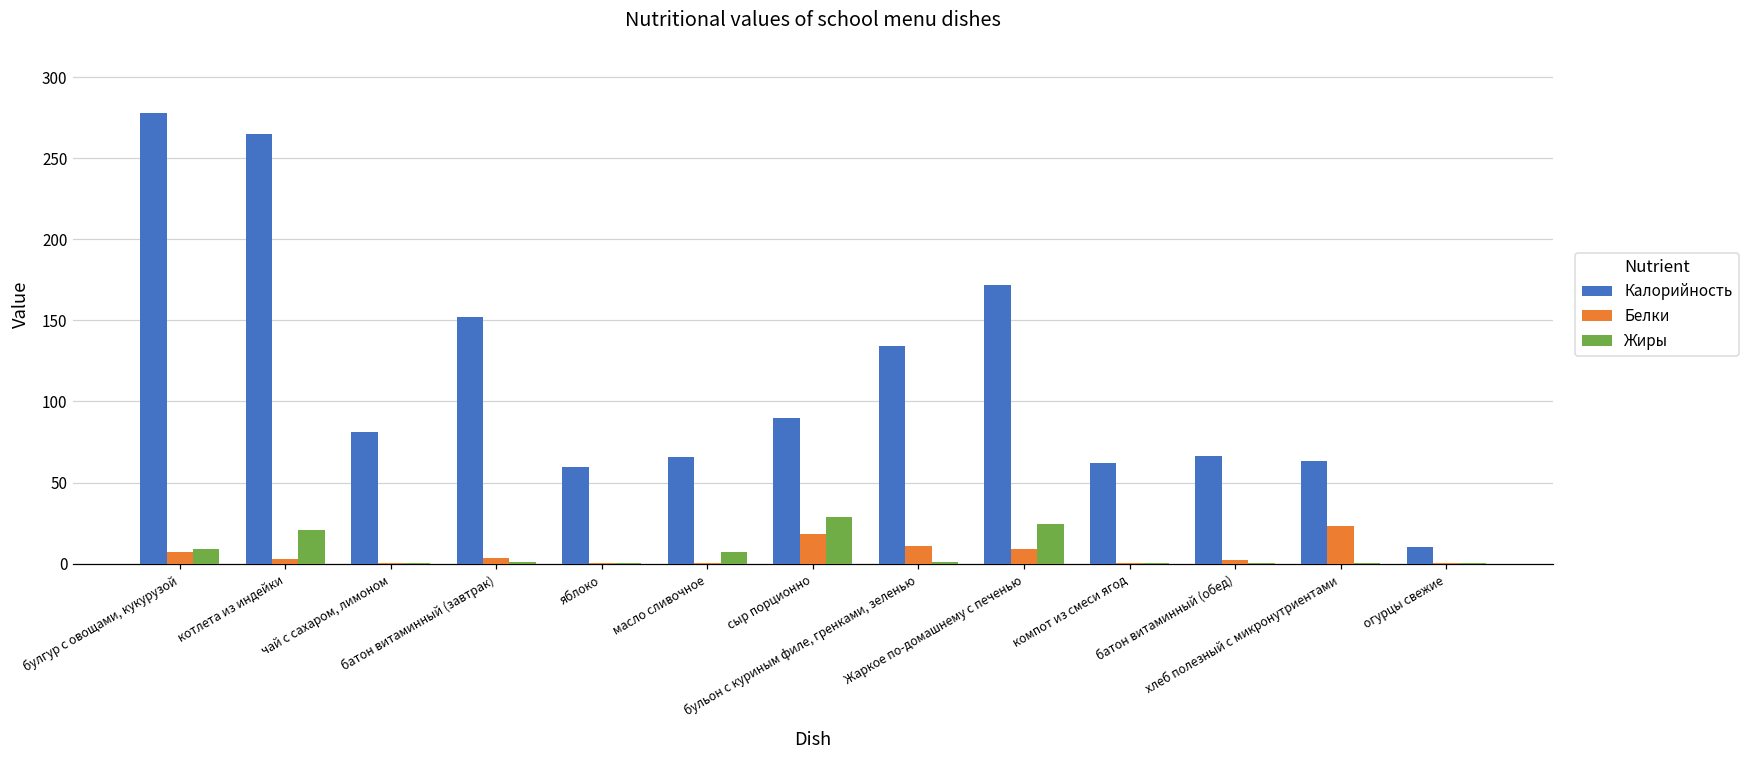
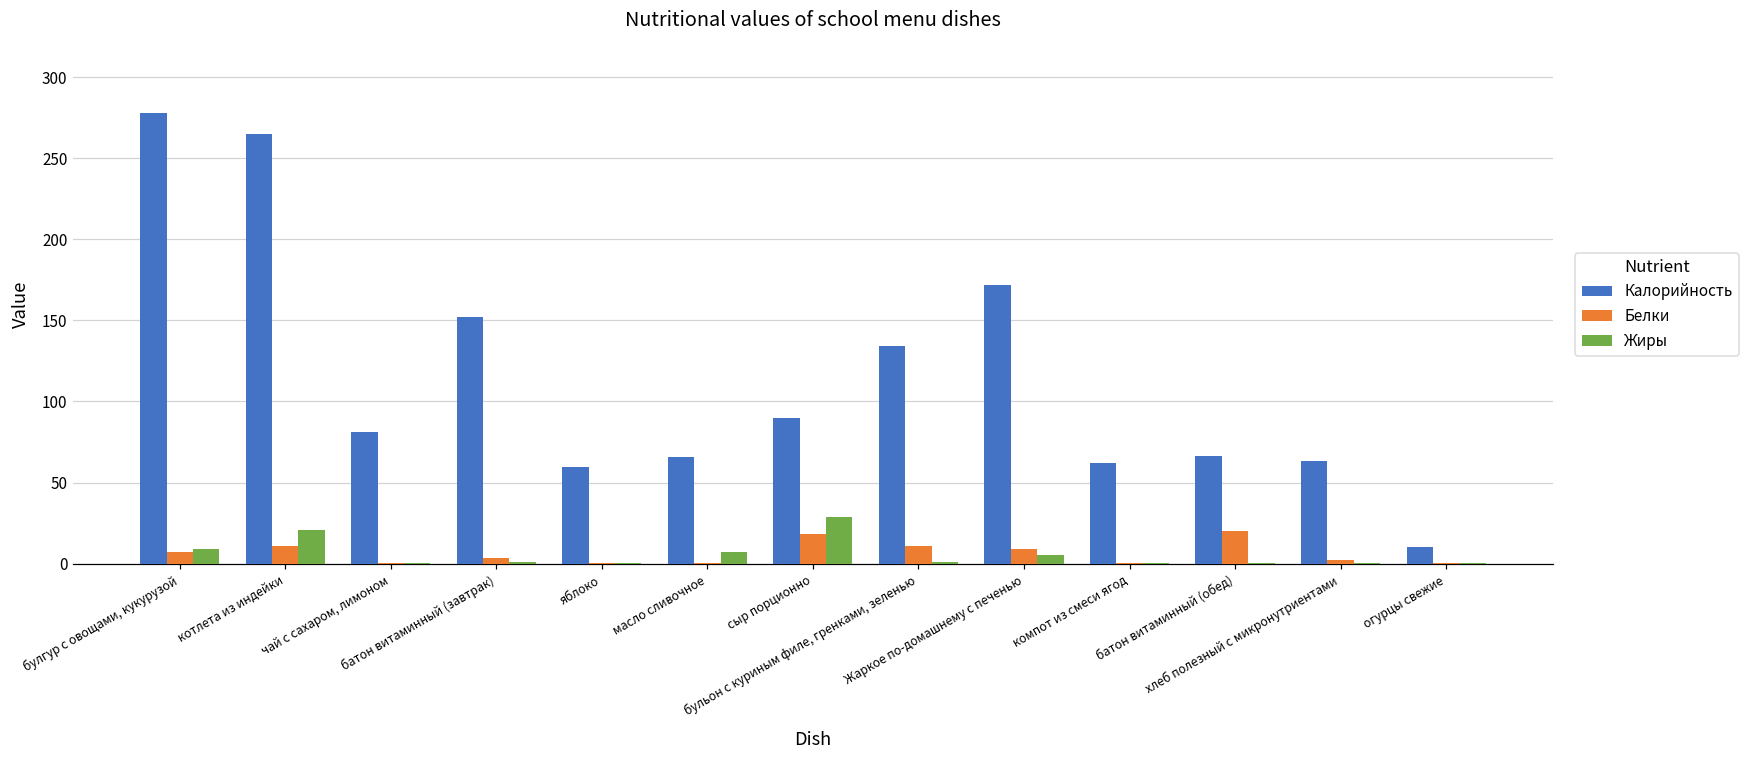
Белки, котлета из индейки: 3 -> 11
Жиры, Жаркое по-домашнему с печенью: 24 -> 5
Белки, батон витаминный (обед): 2 -> 20
Белки, хлеб полезный с микронутриентами: 23 -> 2
